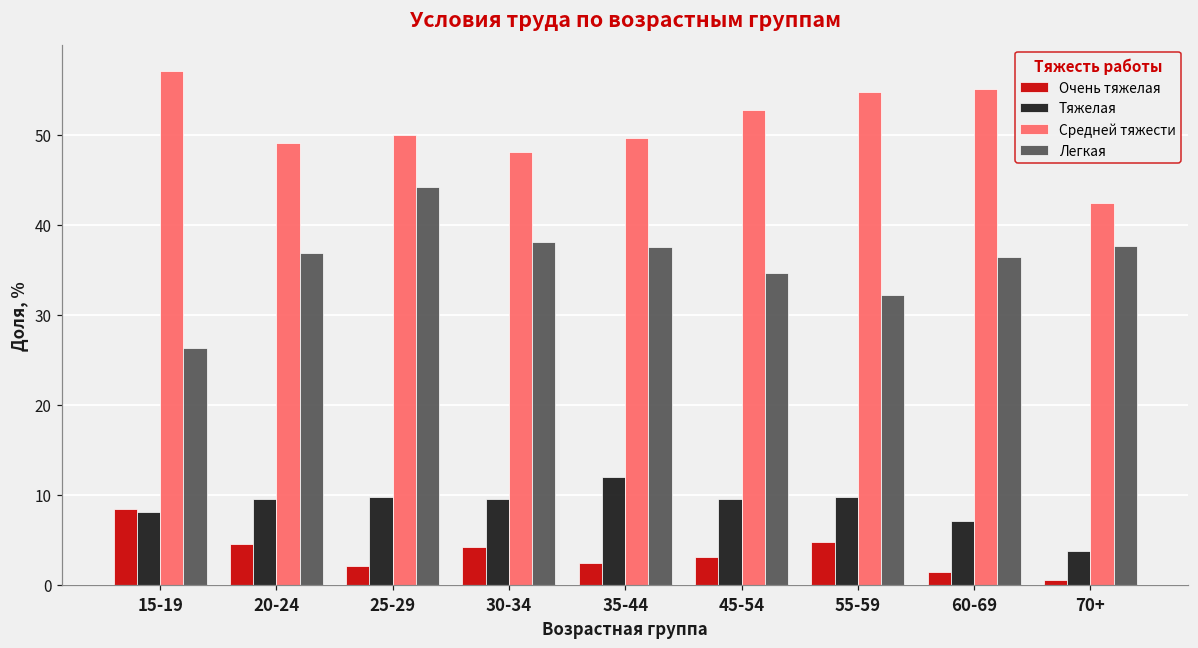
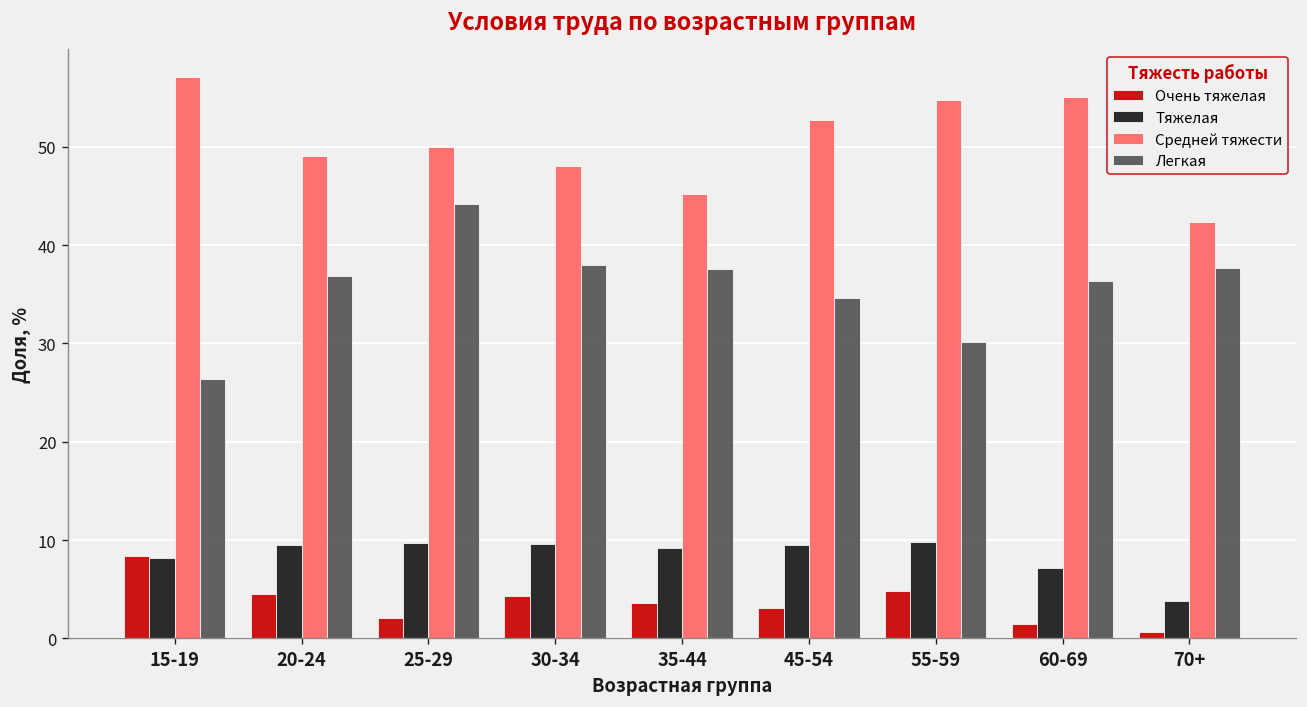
Очень тяжелая, 35-44: 2 -> 4
Тяжелая, 35-44: 12 -> 9
Средней тяжести, 35-44: 50 -> 45
Легкая, 55-59: 32 -> 30
